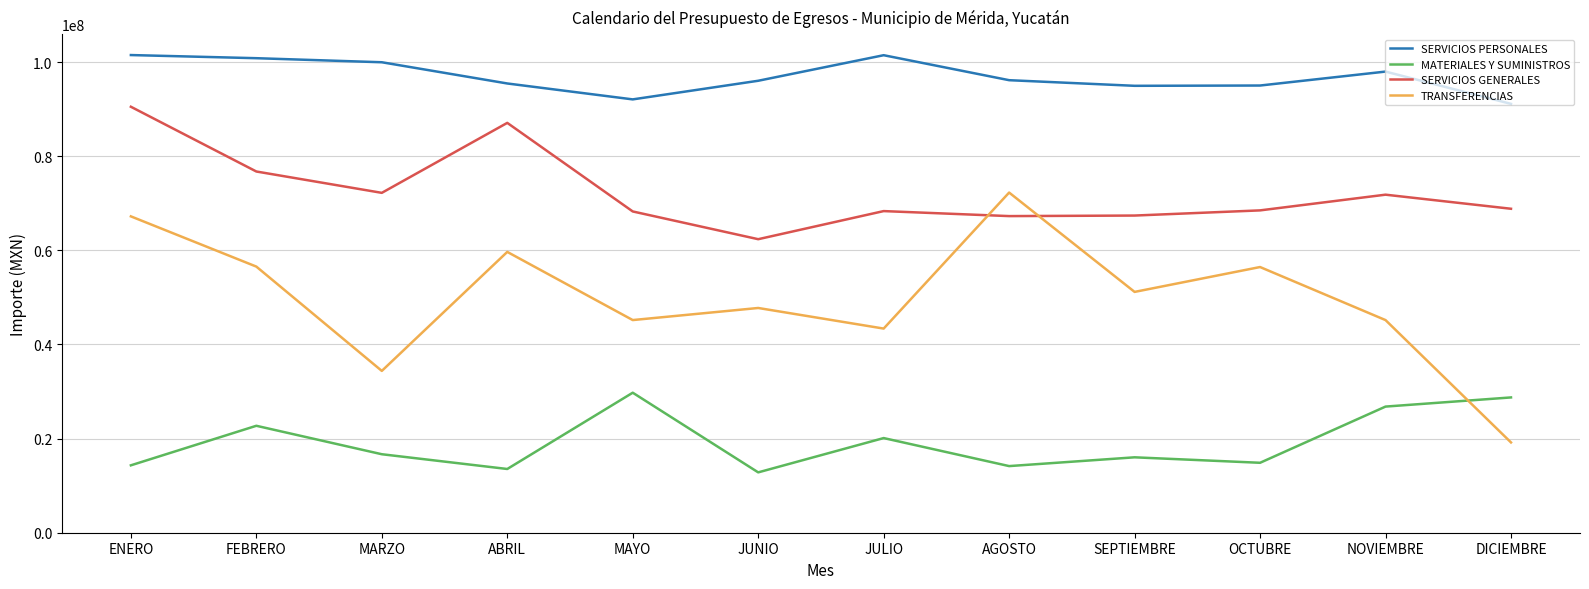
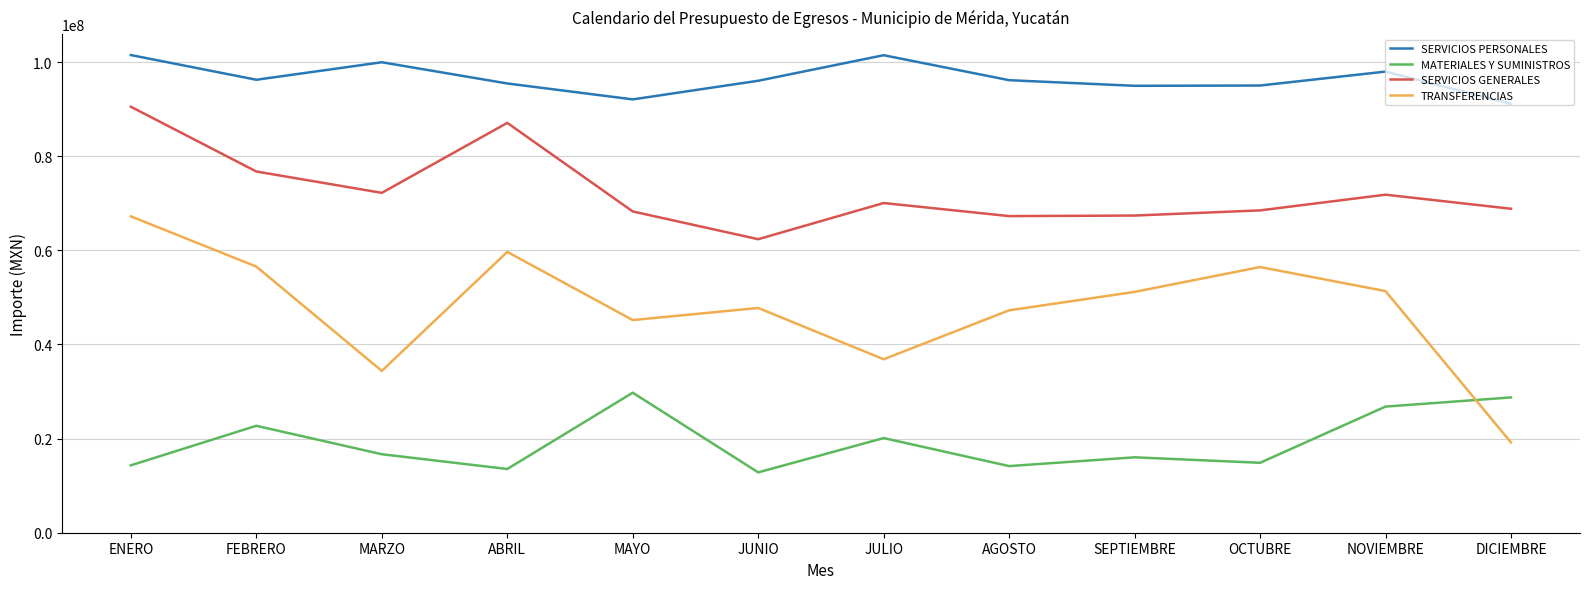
SERVICIOS PERSONALES, FEBRERO: 101000000 -> 96000000
SERVICIOS GENERALES, JULIO: 68000000 -> 70000000
TRANSFERENCIAS, JULIO: 43000000 -> 37000000
TRANSFERENCIAS, AGOSTO: 72000000 -> 47000000
TRANSFERENCIAS, NOVIEMBRE: 45000000 -> 51000000
